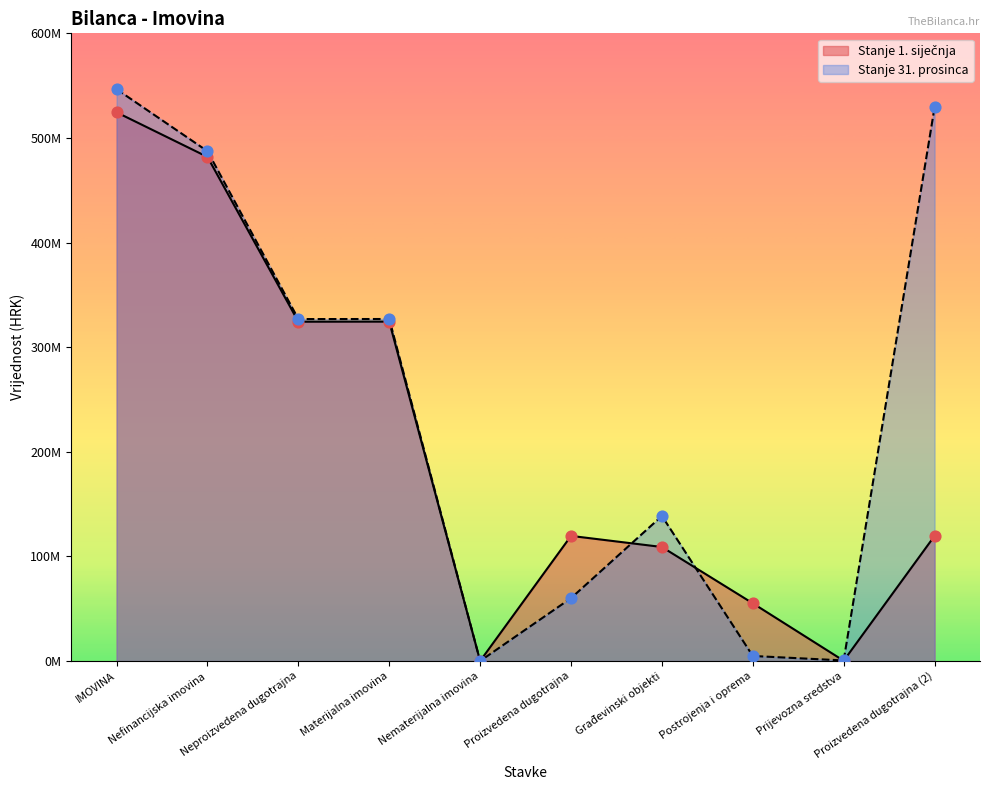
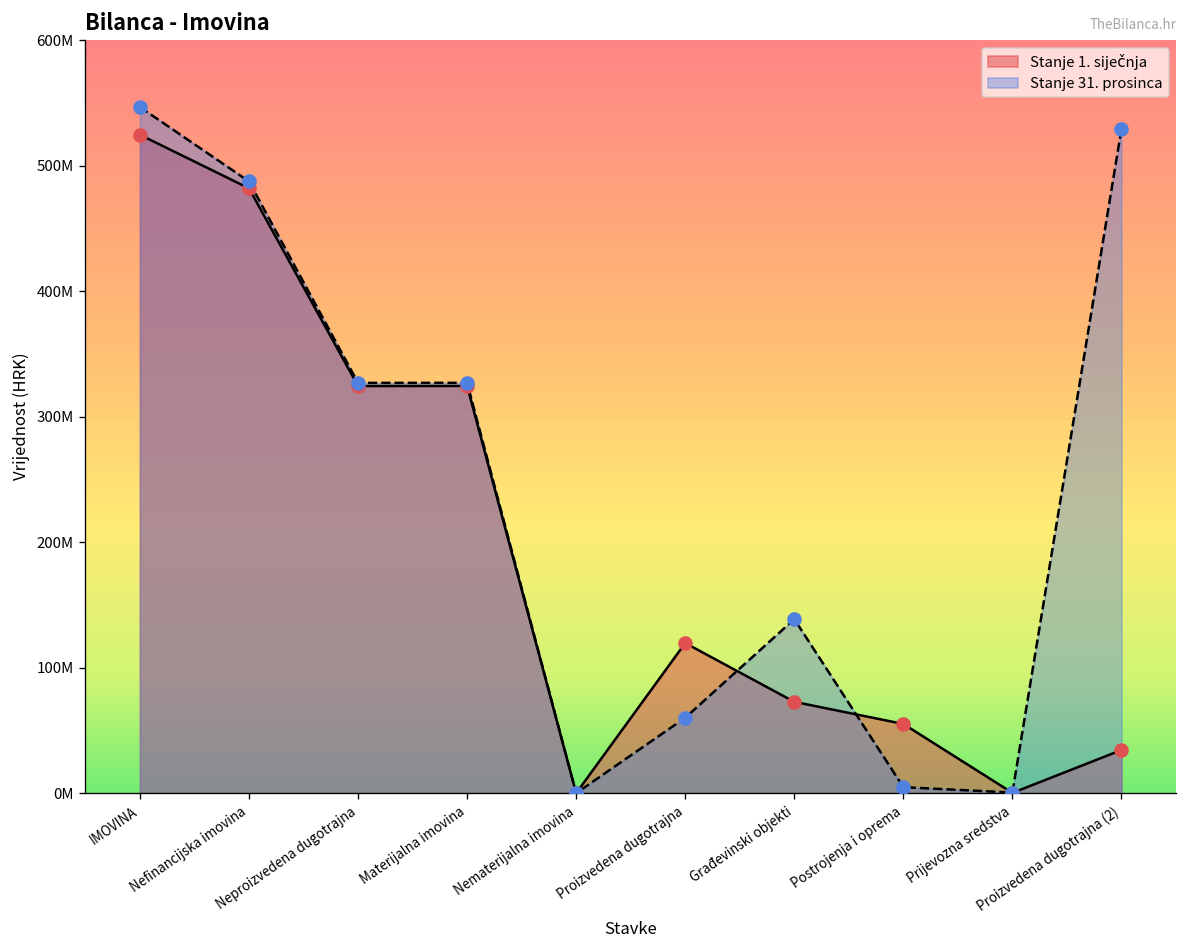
Stanje 1. siječnja, Građevinski objekti: 109000000 -> 73000000
Stanje 1. siječnja, Proizvedena dugotrajna (2): 120000000 -> 34000000
